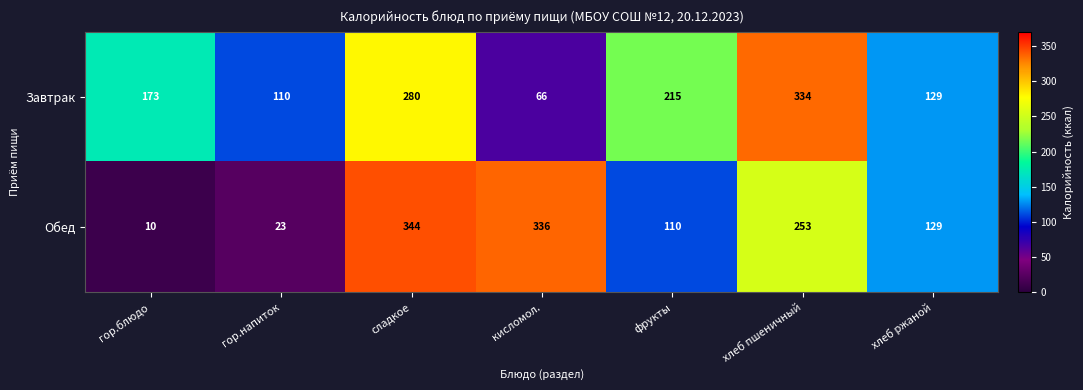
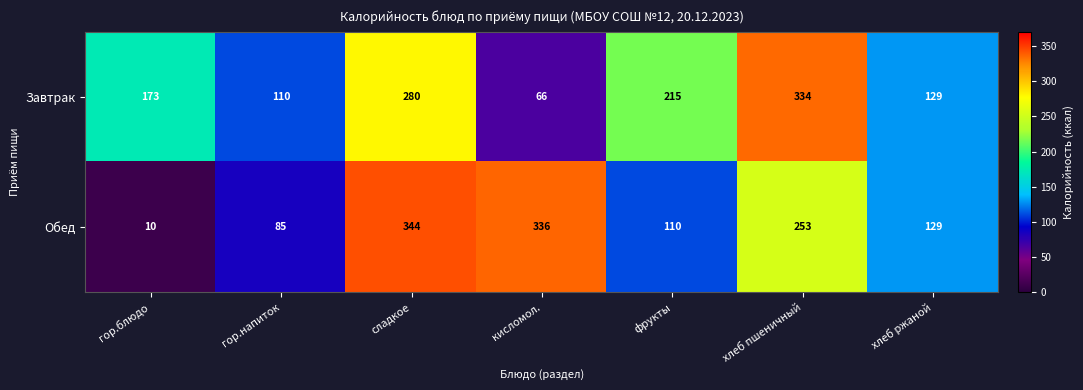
Обед, гор.напиток: 23 -> 85
